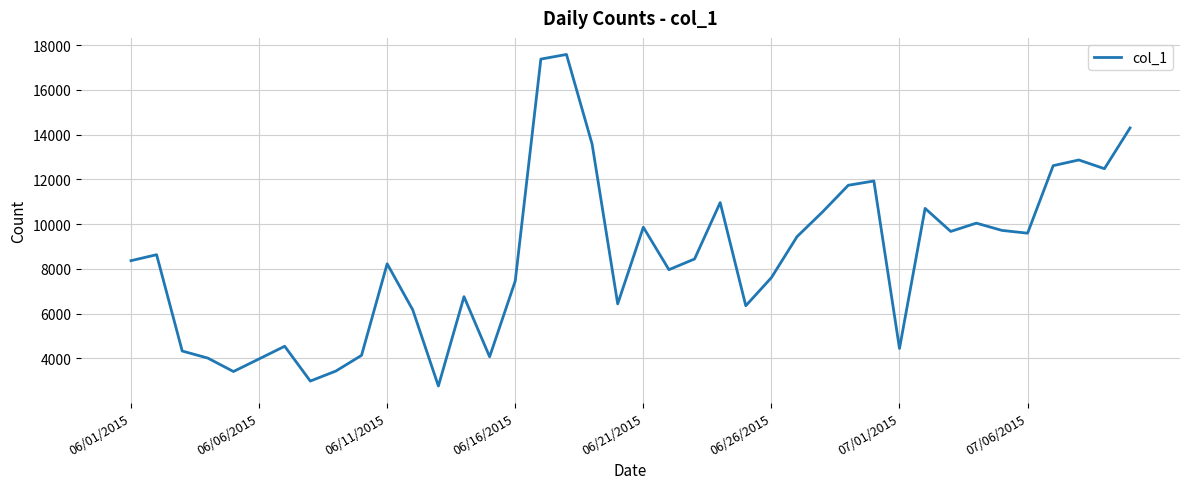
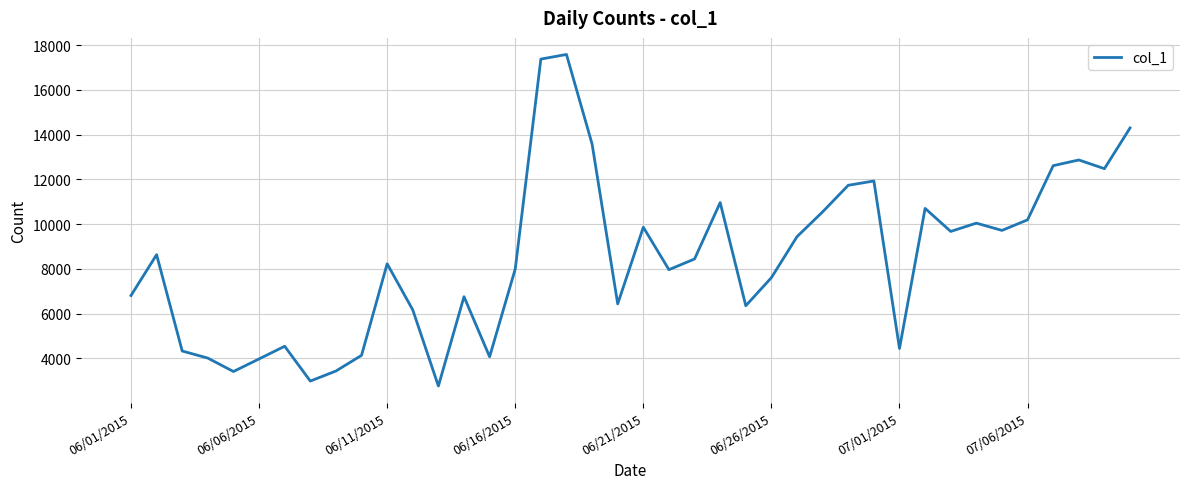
06/01/2015: 8400 -> 6800
06/16/2015: 7500 -> 8000
07/06/2015: 9600 -> 10200
